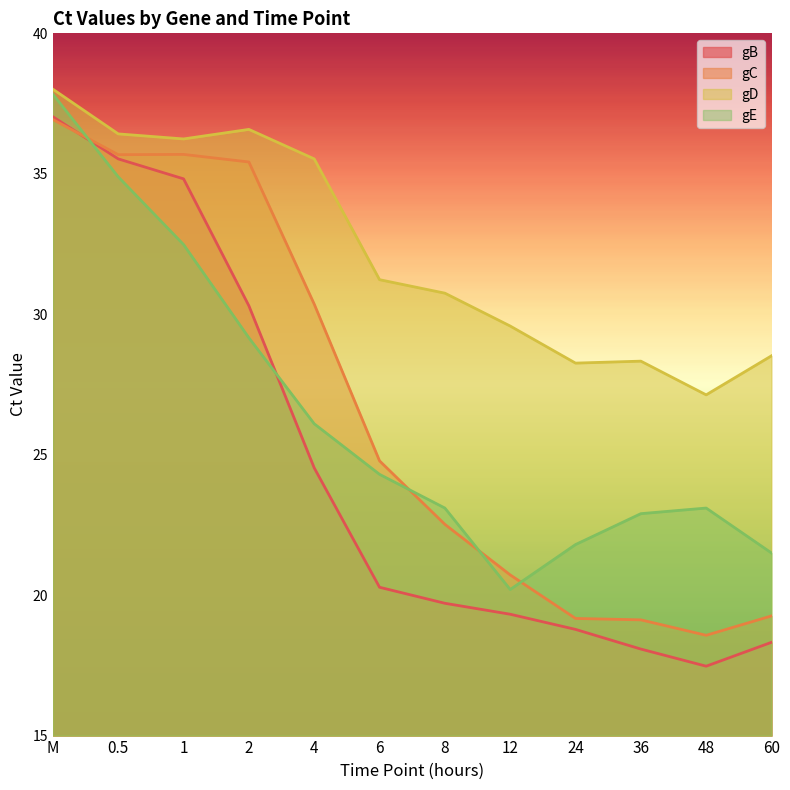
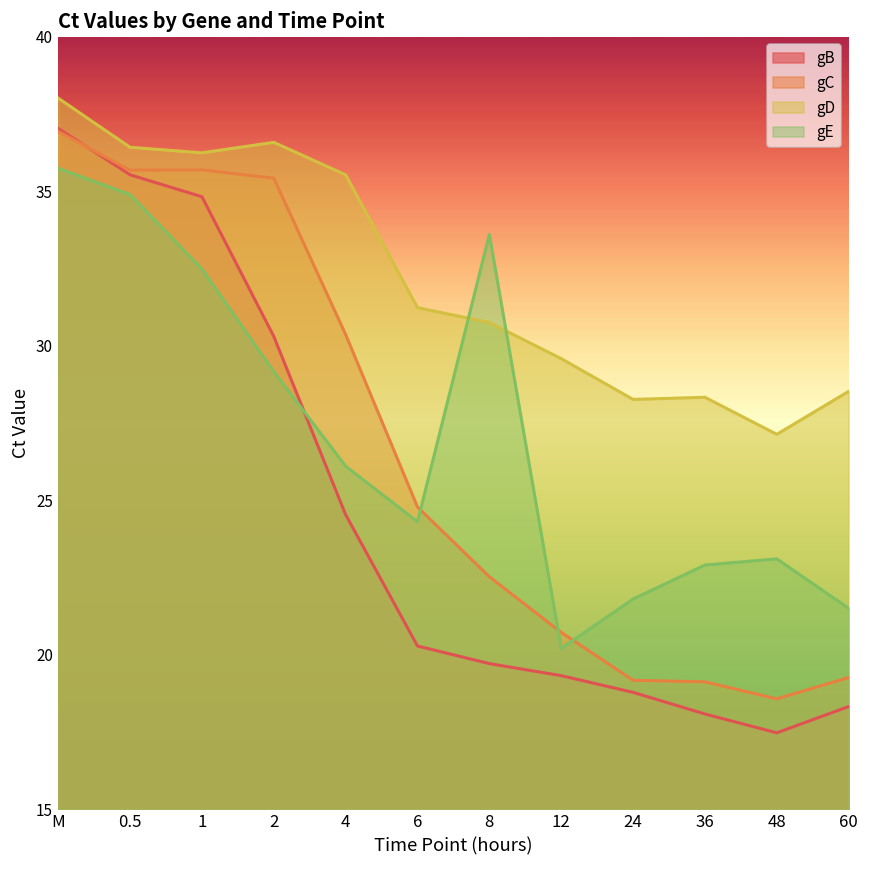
gE, M: 37.8 -> 35.7
gE, 8: 23.1 -> 33.6
